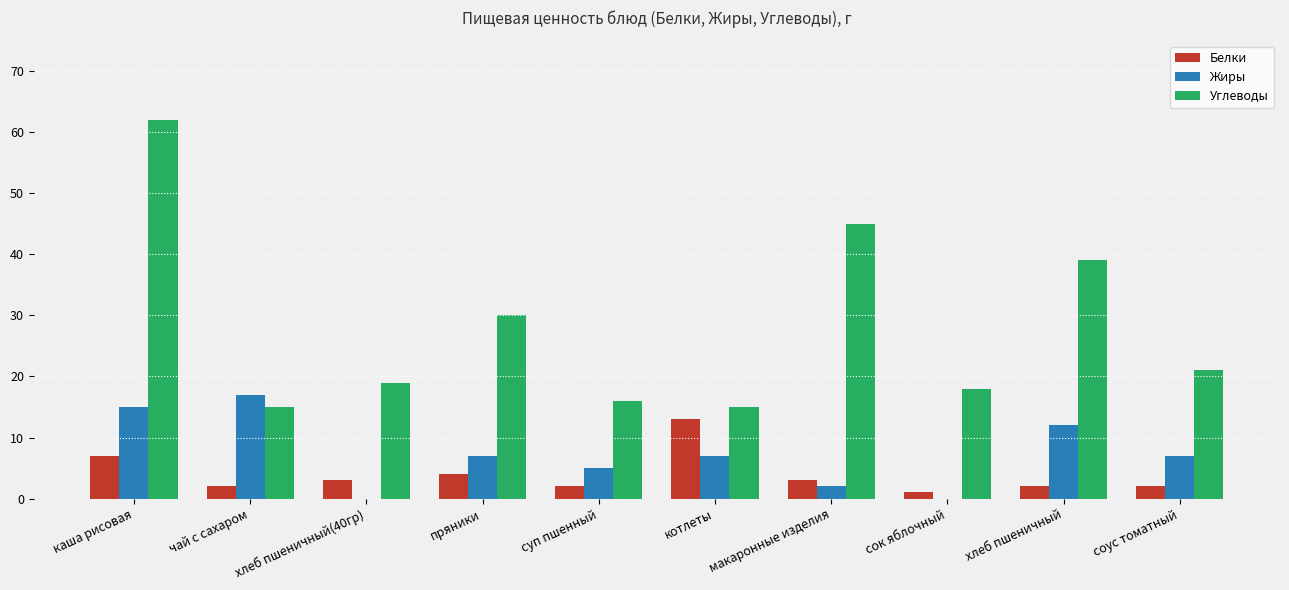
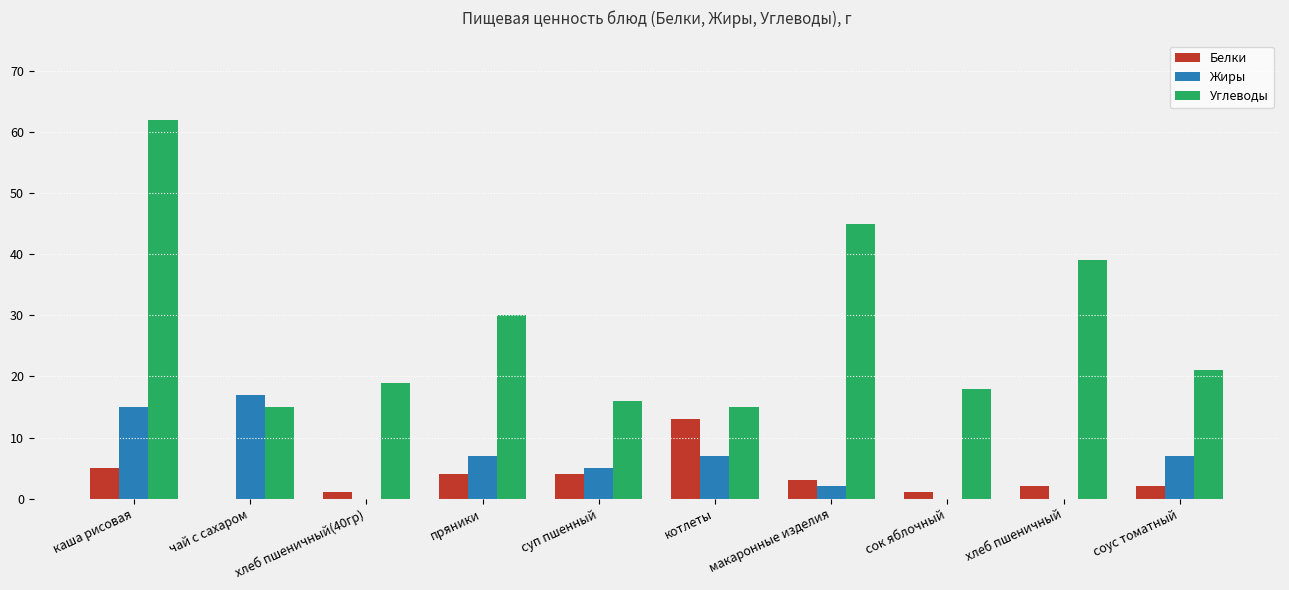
Белки, каша рисовая: 7 -> 5
Белки, чай с сахаром: 2 -> 0
Белки, хлеб пшеничный(40гр): 3 -> 1
Белки, суп пшенный: 2 -> 4
Жиры, хлеб пшеничный: 12 -> 0
